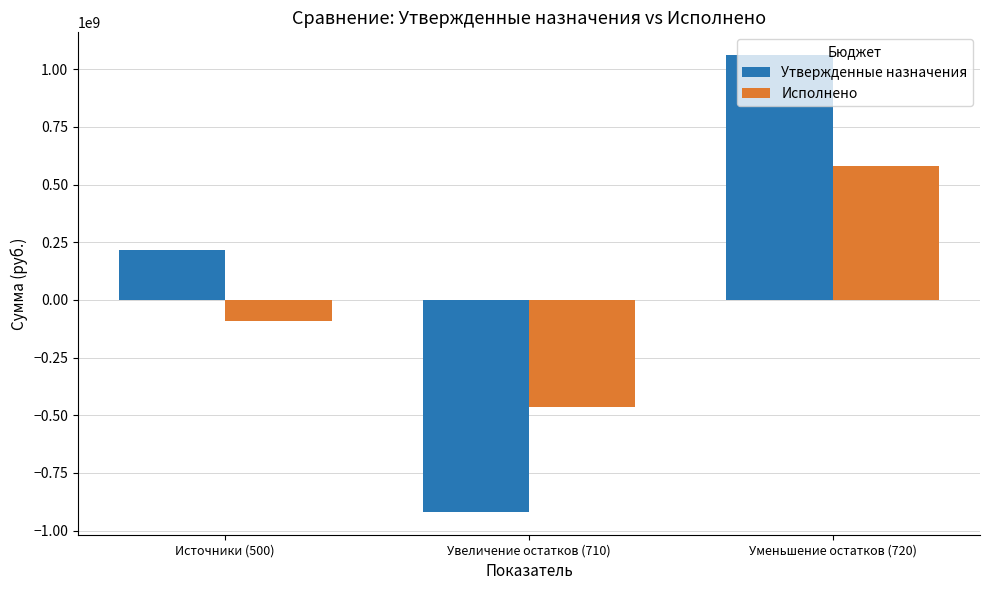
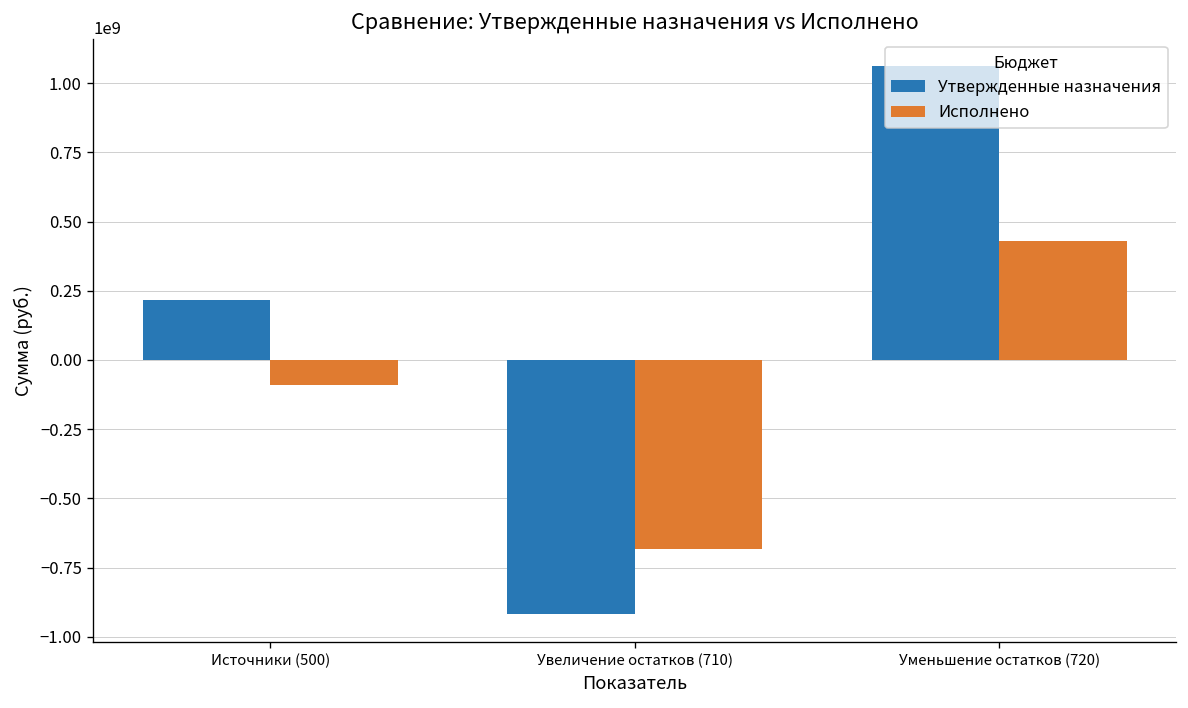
Исполнено, Увеличение остатков (710): -460000000 -> -680000000
Исполнено, Уменьшение остатков (720): 580000000 -> 430000000
